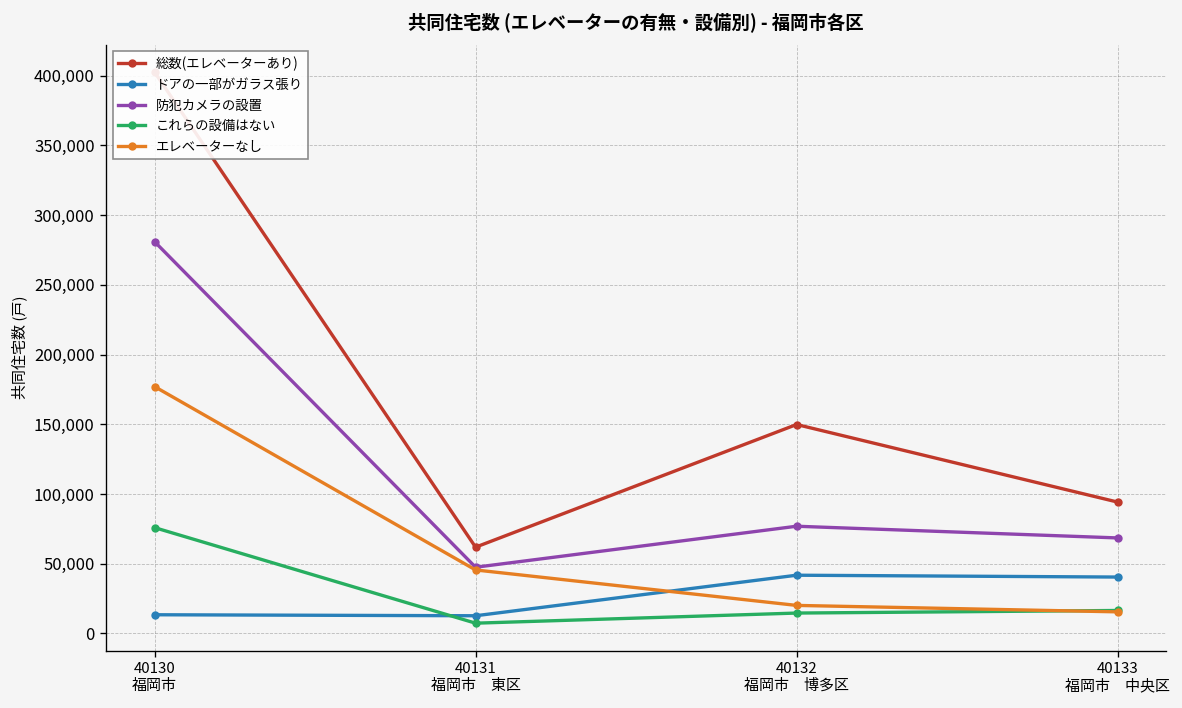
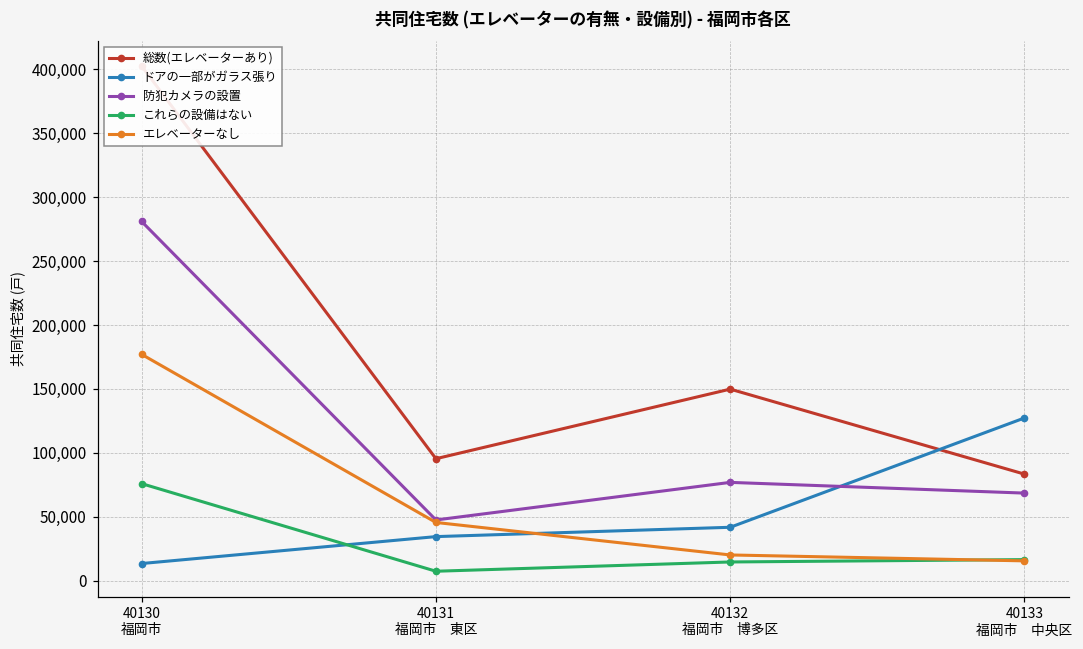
総数(エレベーターあり), 40131 福岡市 東区: 62,000 -> 95,000
ドアの一部がガラス張り, 40131 福岡市 東区: 13,000 -> 34,000
総数(エレベーターあり), 40133 福岡市 中央区: 94,000 -> 83,000
ドアの一部がガラス張り, 40133 福岡市 中央区: 40,000 -> 127,000
